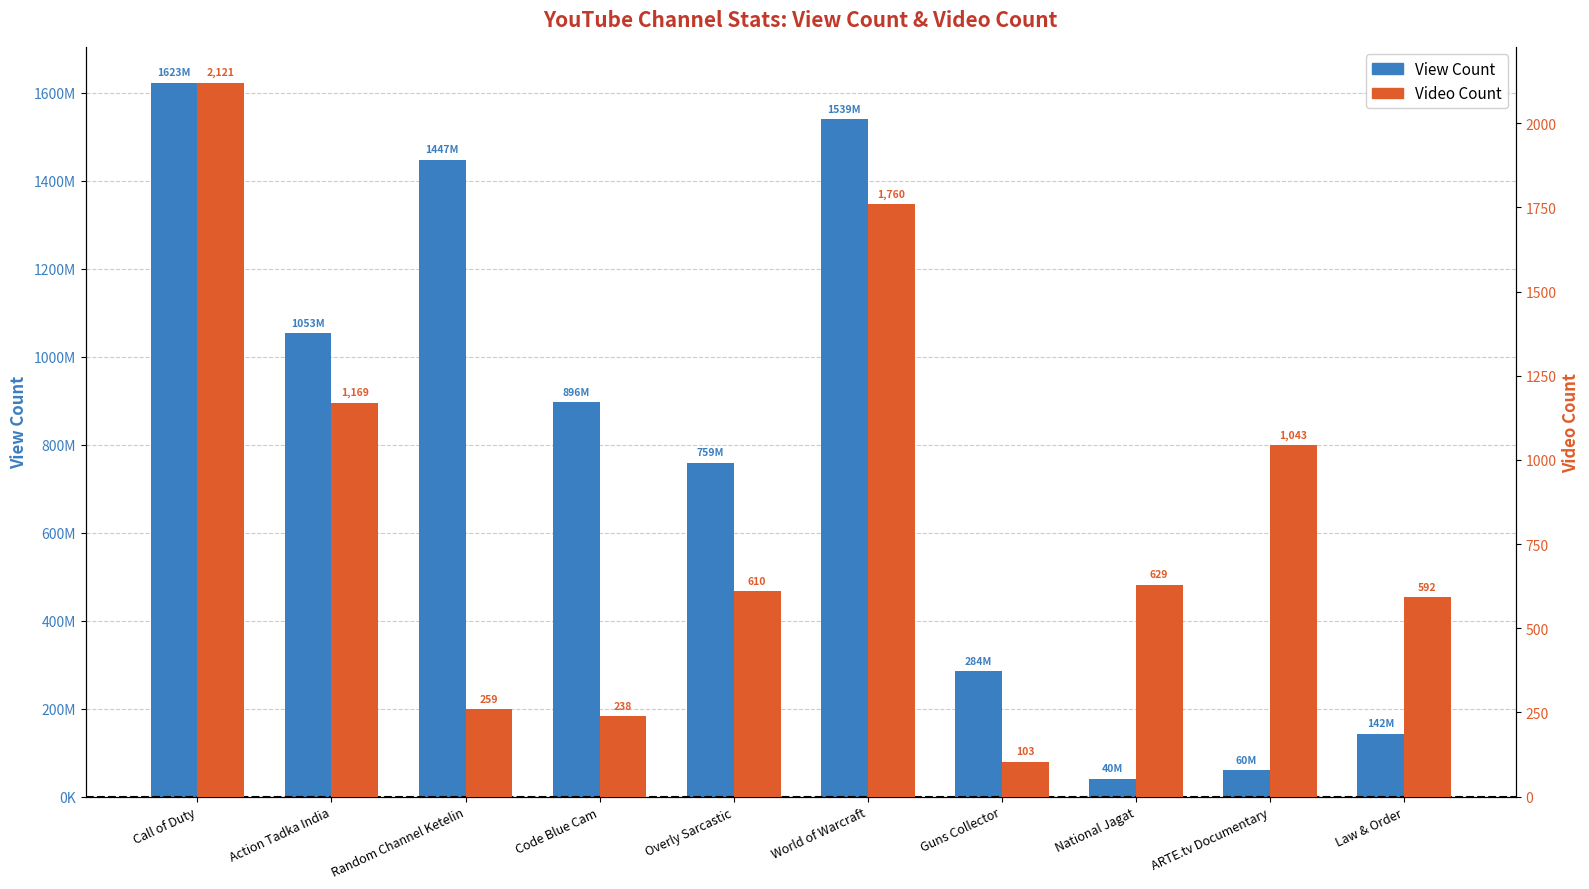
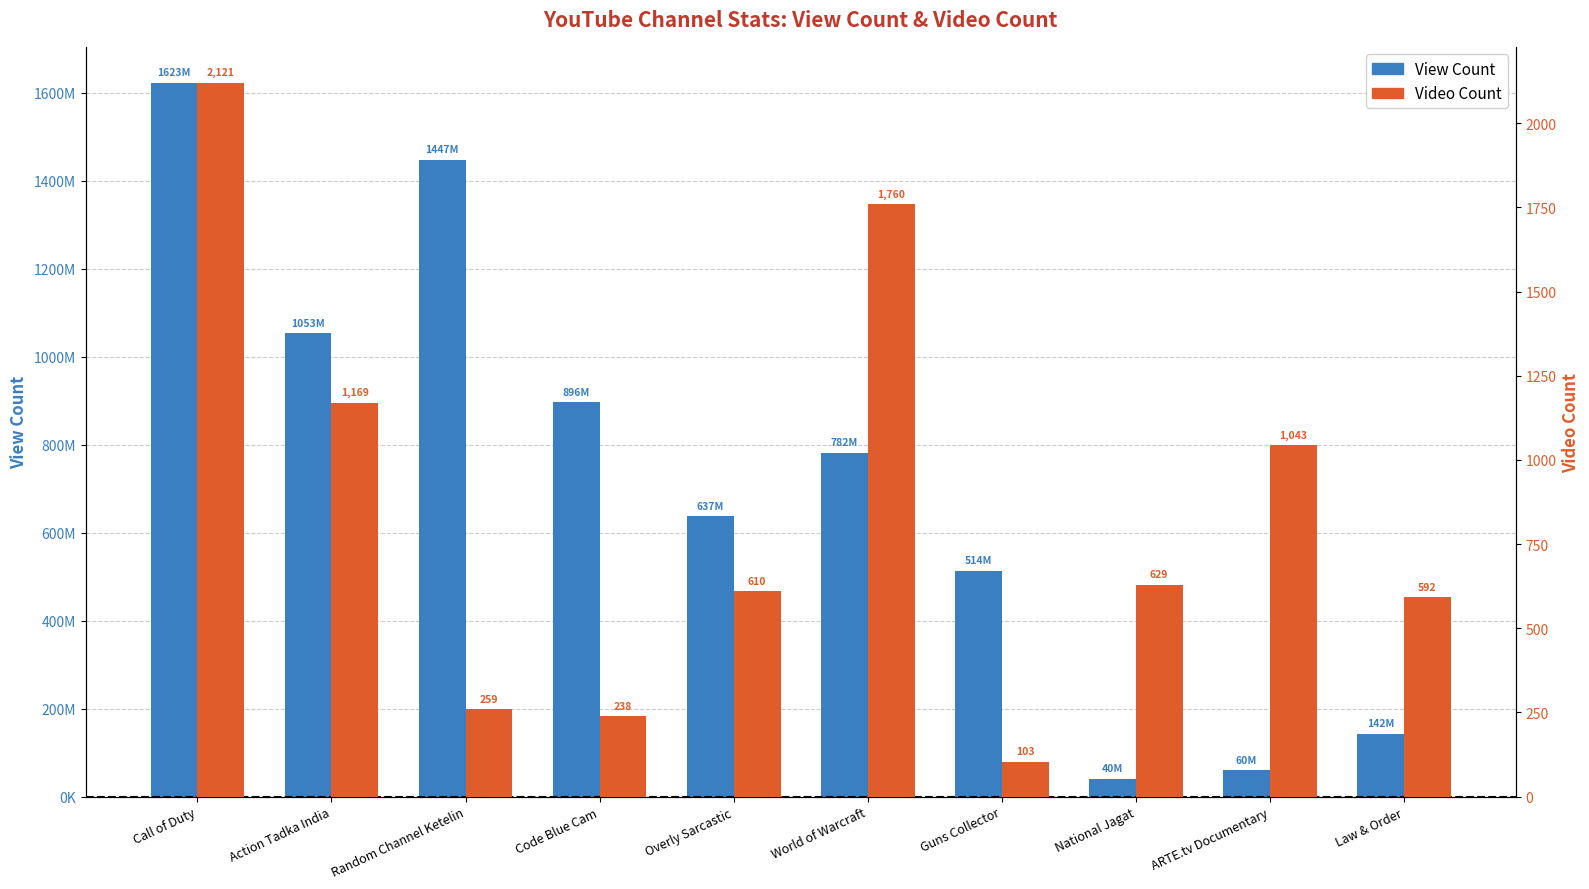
View Count, Overly Sarcastic: 759M -> 637M
View Count, World of Warcraft: 1539M -> 782M
View Count, Guns Collector: 284M -> 514M
